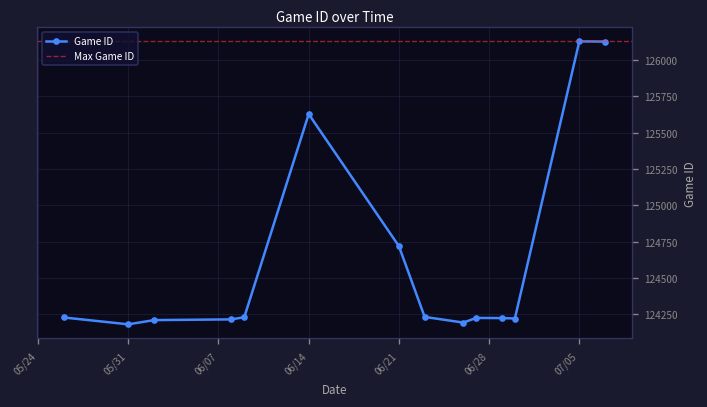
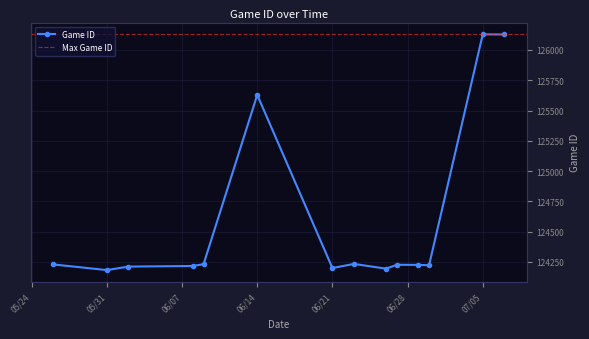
06/21: 124720 -> 124200
